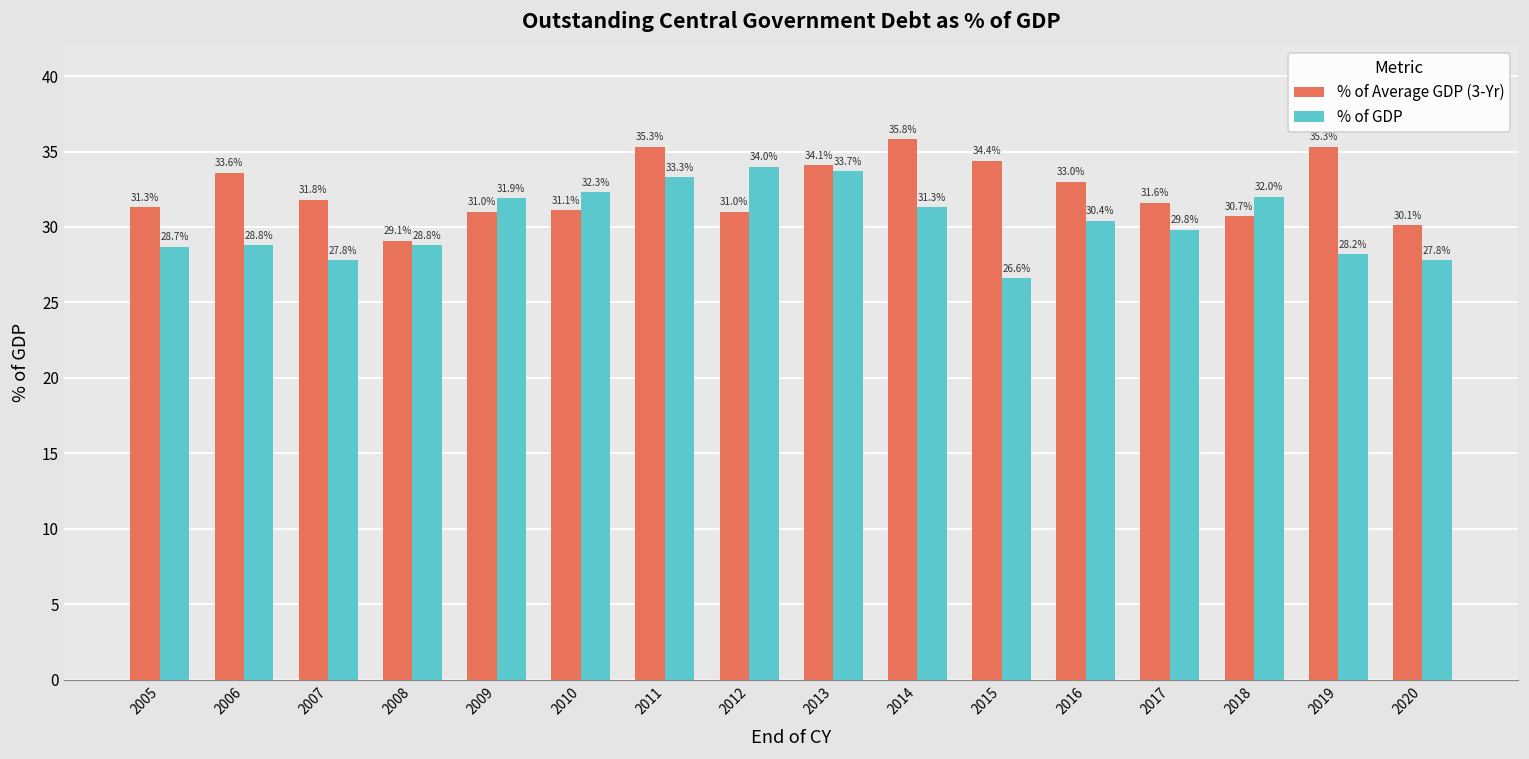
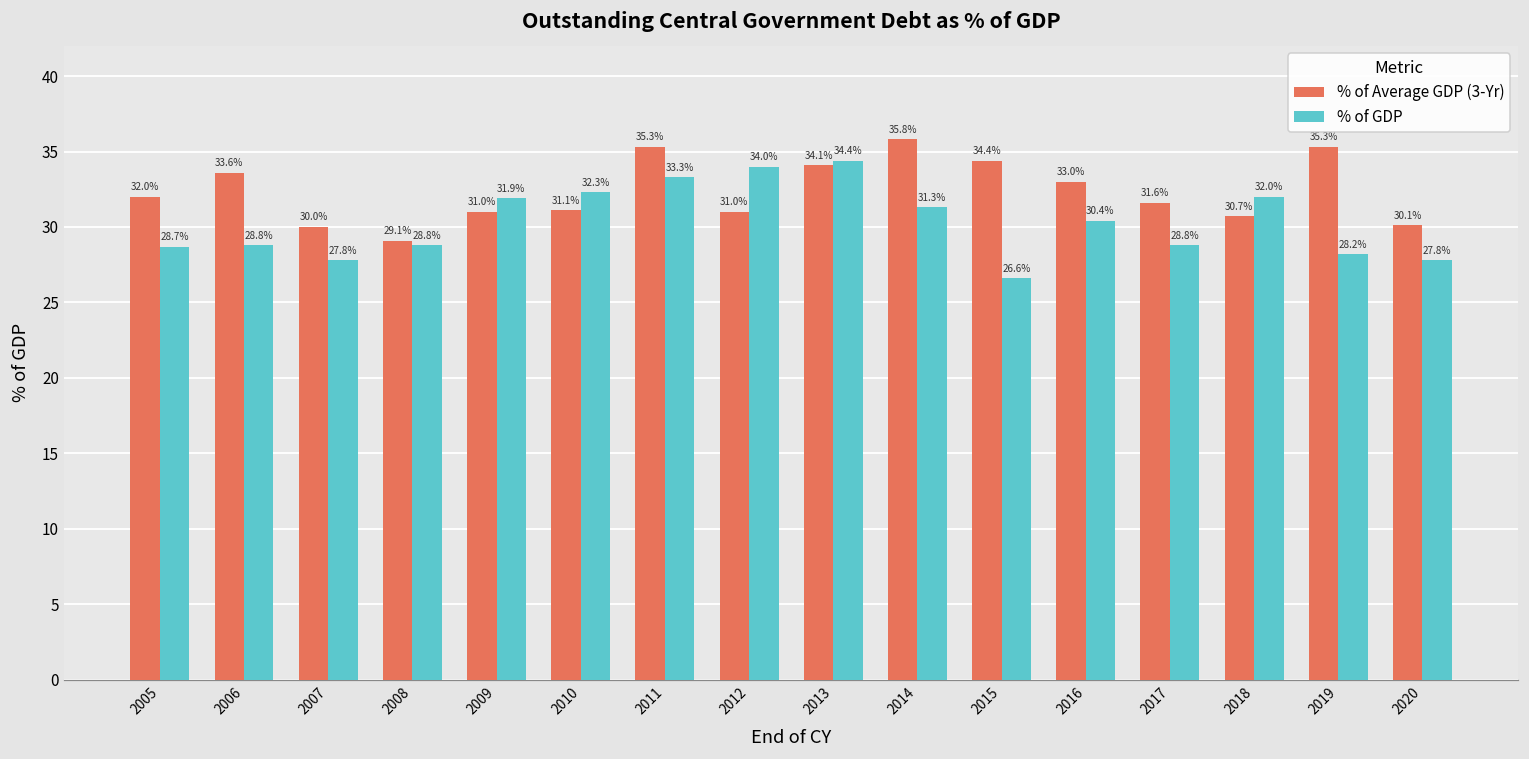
% of Average GDP (3-Yr), 2005: 31.3% -> 32.0%
% of Average GDP (3-Yr), 2007: 31.8% -> 30.0%
% of GDP, 2013: 33.7% -> 34.4%
% of GDP, 2017: 29.8% -> 28.8%
